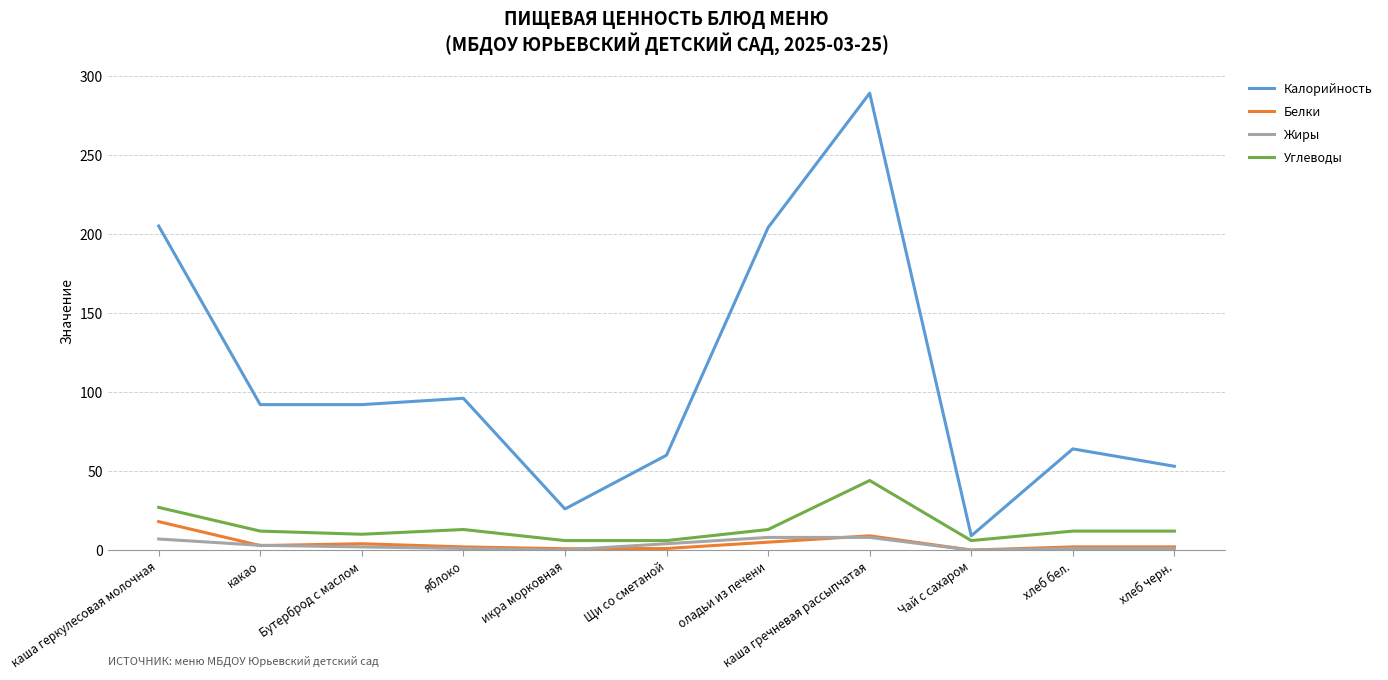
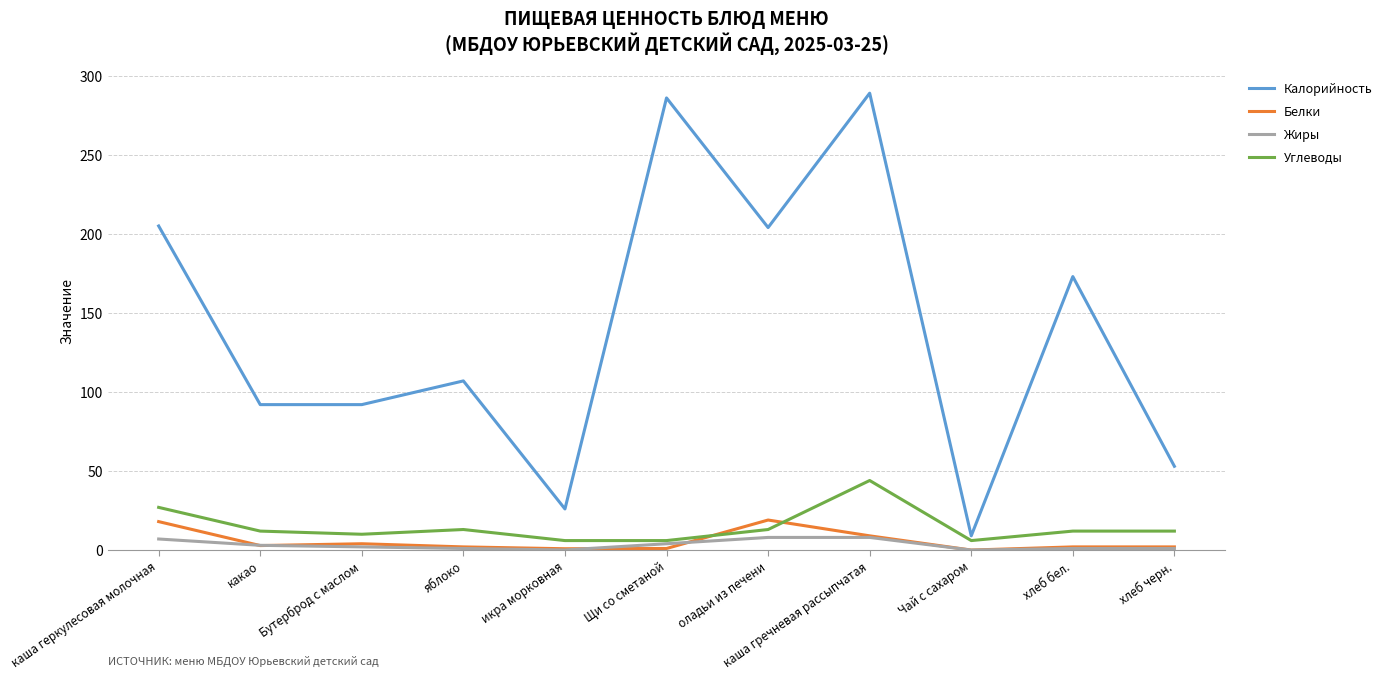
Калорийность, яблоко: 96 -> 107
Калорийность, Щи со сметаной: 60 -> 286
Белки, оладьи из печени: 5 -> 19
Калорийность, хлеб бел.: 64 -> 173
